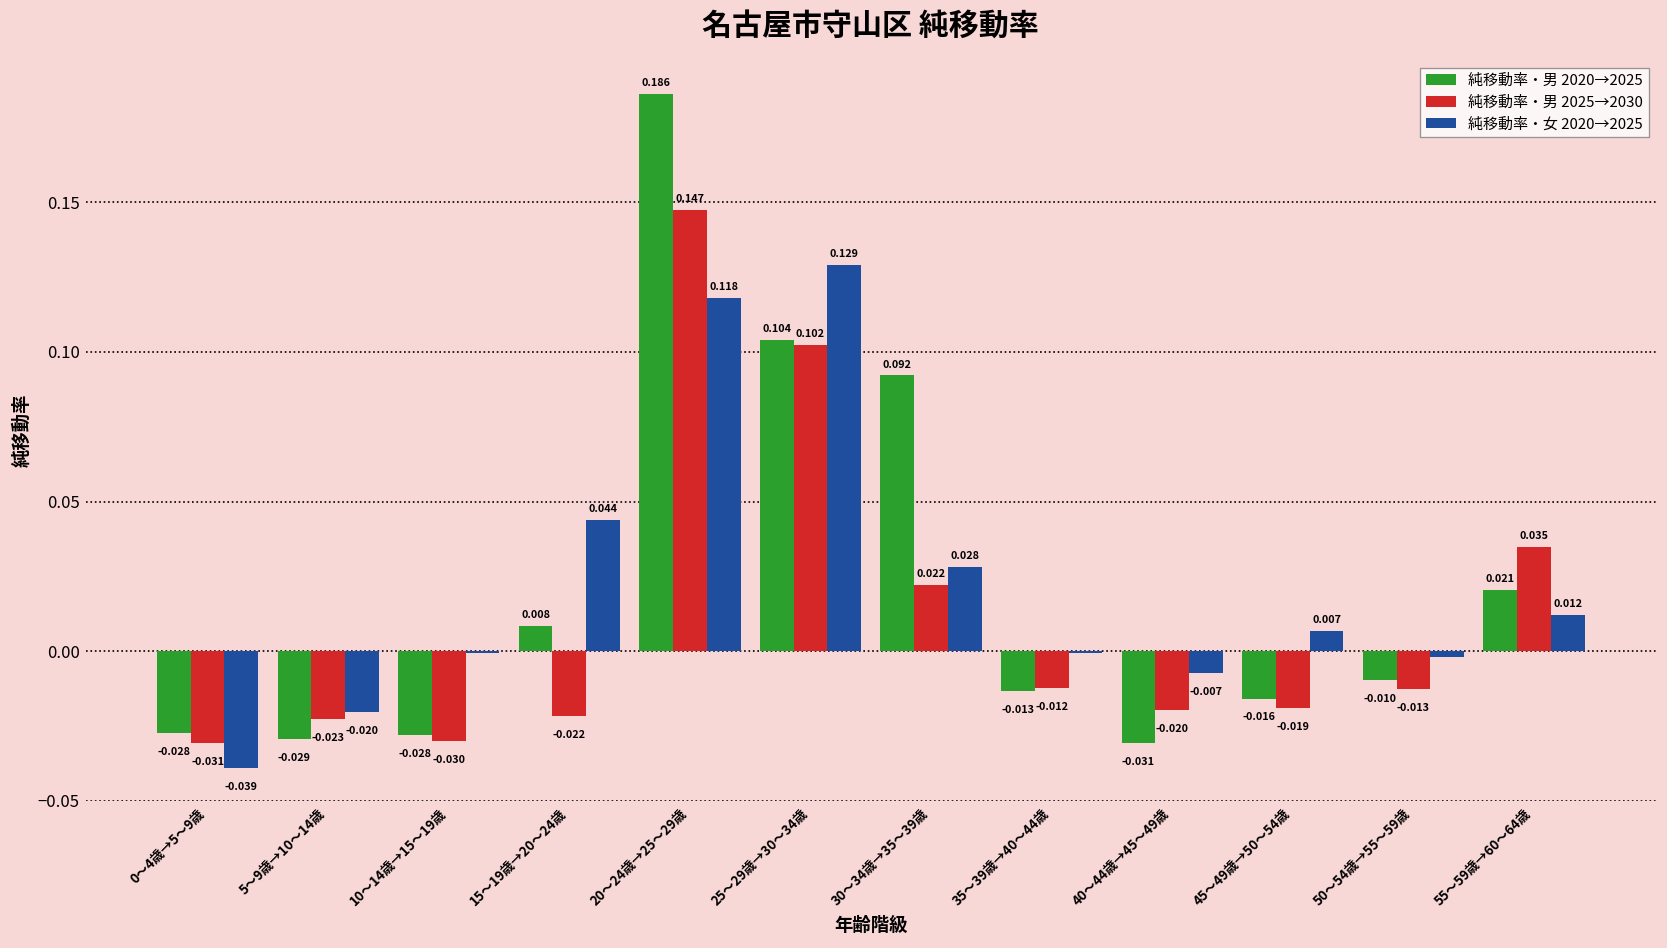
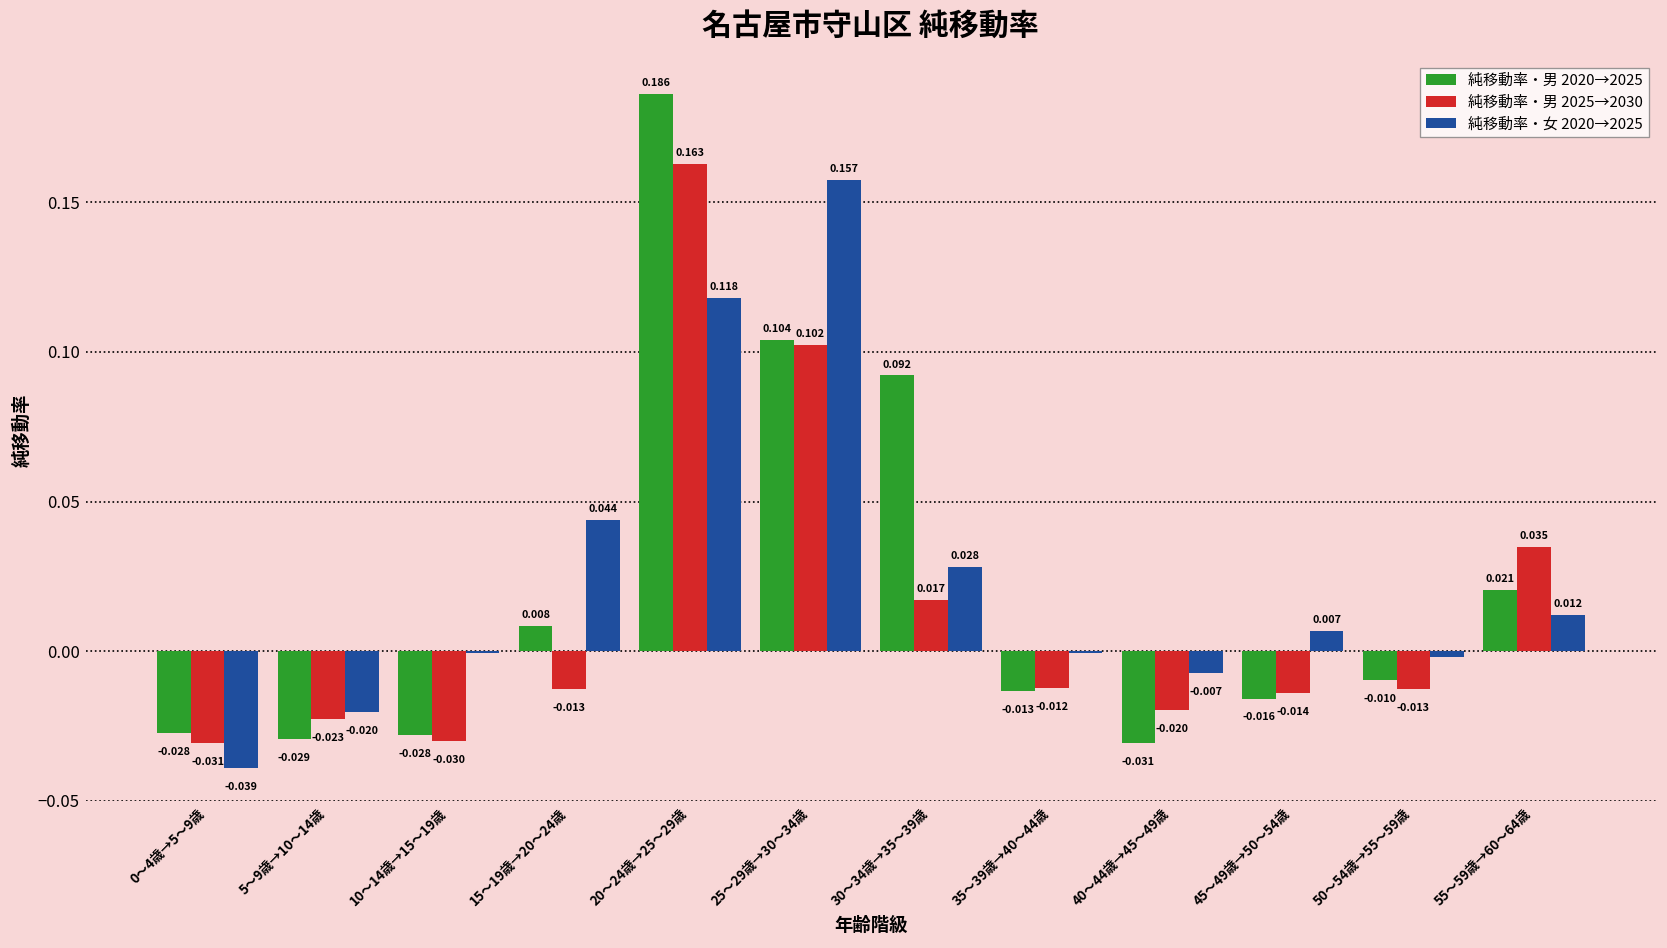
純移動率・男 2025→2030, 15～19歳→20～24歳: -0.022 -> -0.013
純移動率・男 2025→2030, 20～24歳→25～29歳: 0.147 -> 0.163
純移動率・女 2020→2025, 25～29歳→30～34歳: 0.129 -> 0.157
純移動率・男 2025→2030, 30～34歳→35～39歳: 0.022 -> 0.017
純移動率・男 2025→2030, 45～49歳→50～54歳: -0.019 -> -0.014
